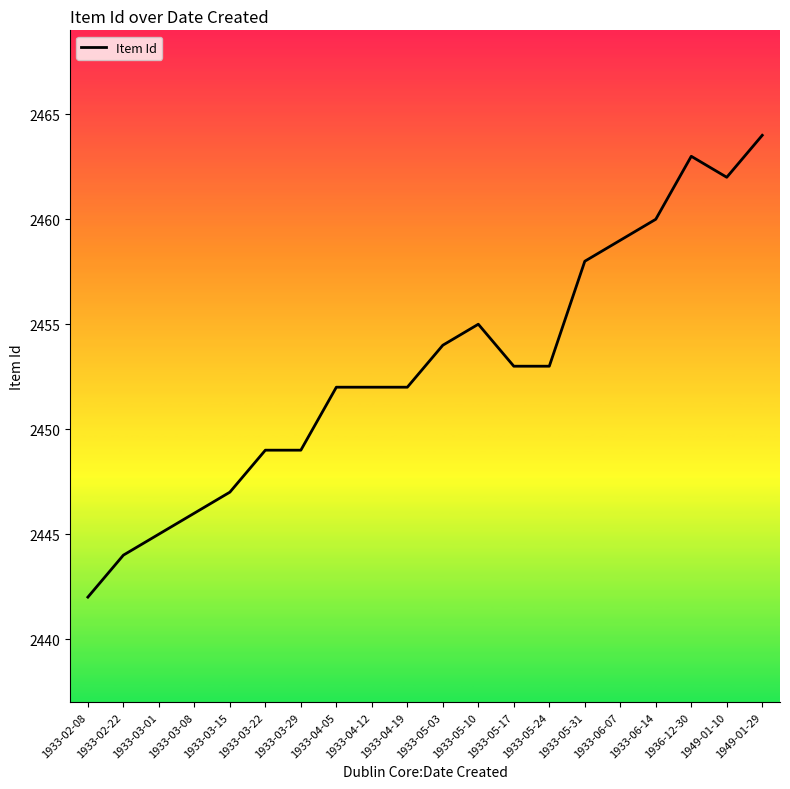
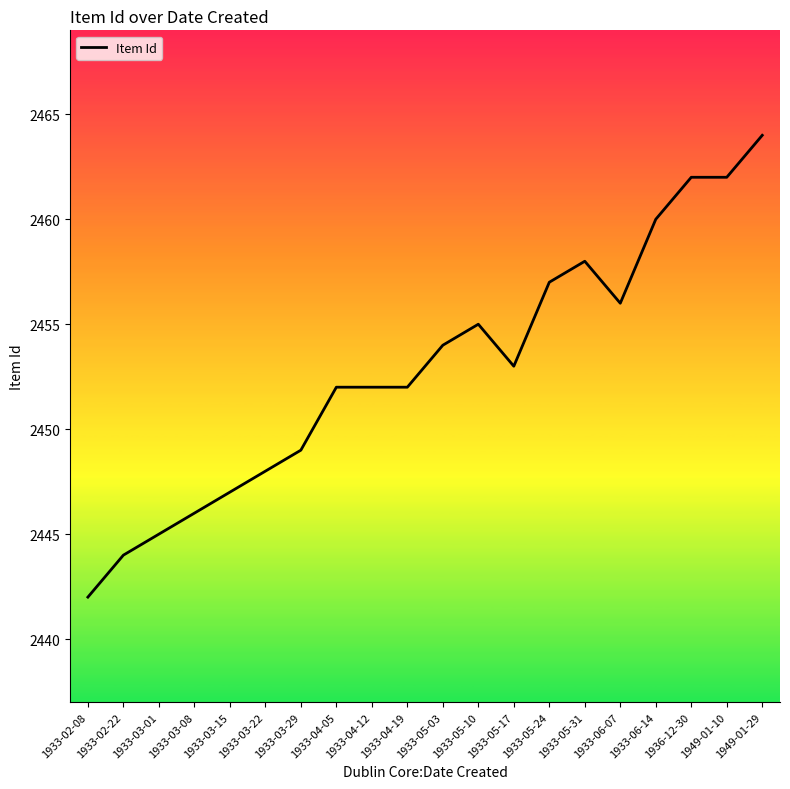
1933-03-22: 2449 -> 2448
1933-05-24: 2453 -> 2457
1933-06-07: 2459 -> 2456
1936-12-30: 2463 -> 2462
